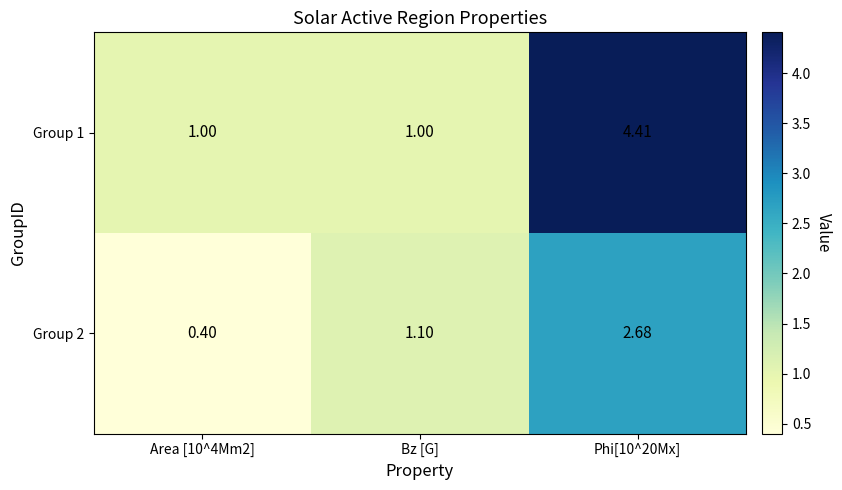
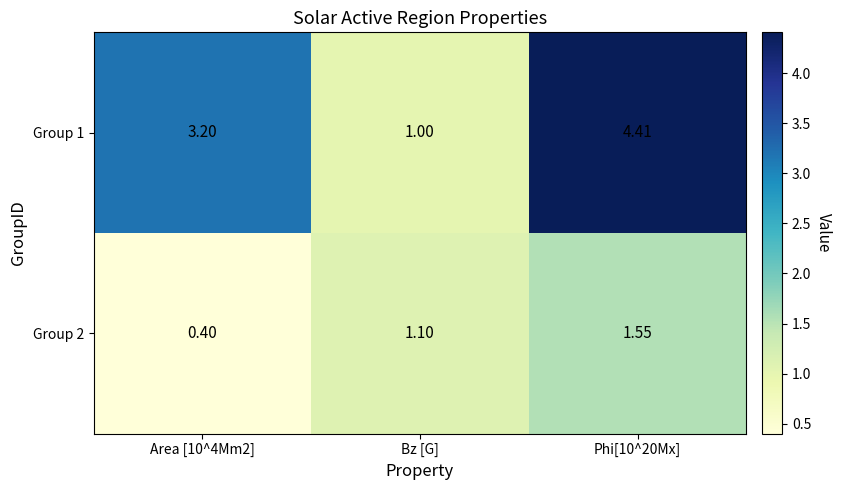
Group 1, Area [10^4Mm2]: 1.00 -> 3.20
Group 2, Phi[10^20Mx]: 2.68 -> 1.55
